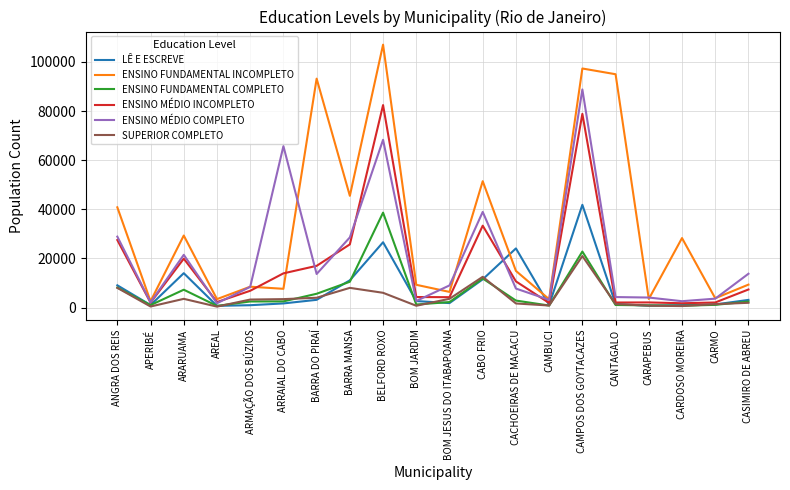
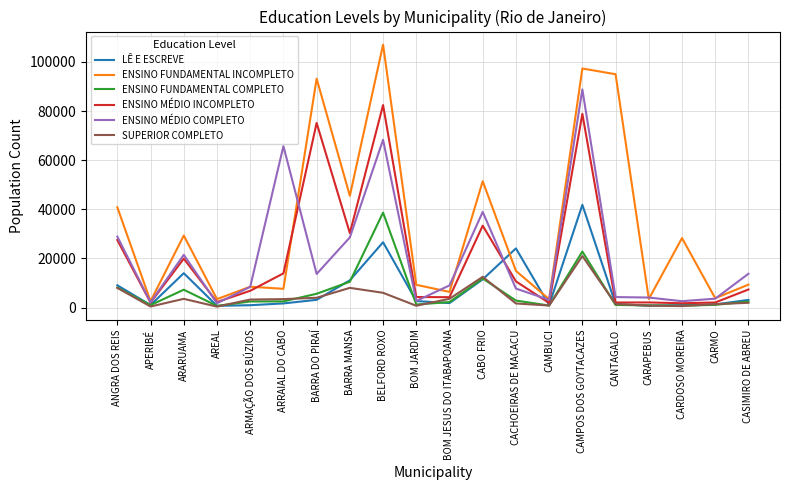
ENSINO MÉDIO INCOMPLETO, BARRA DO PIRAÍ: 17000 -> 75000
ENSINO MÉDIO INCOMPLETO, BARRA MANSA: 26000 -> 30000
